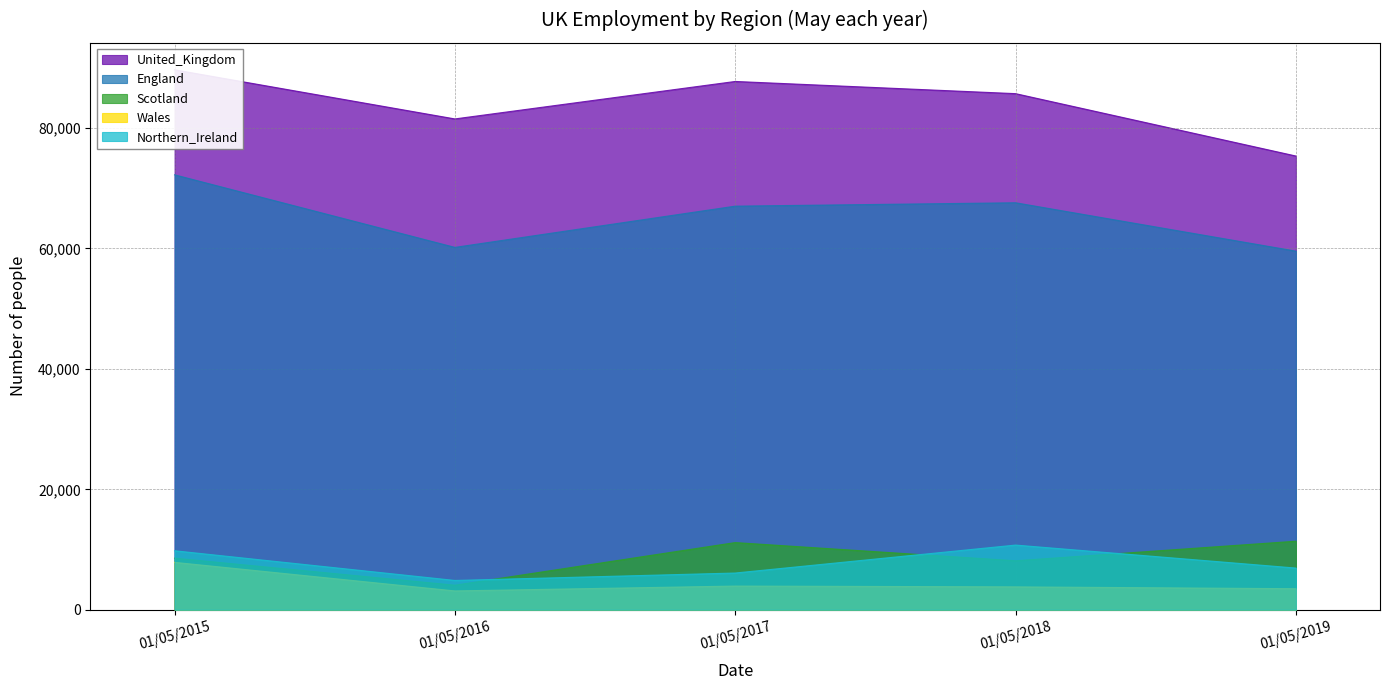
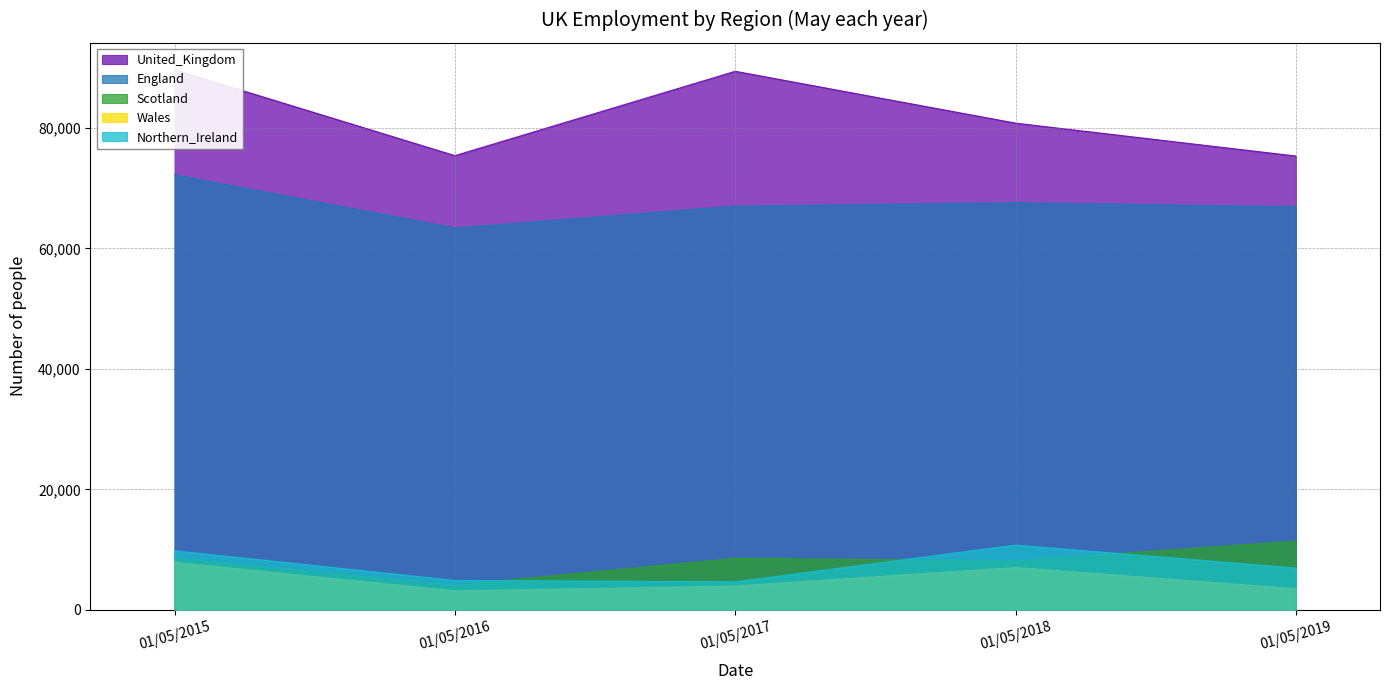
United_Kingdom, 01/05/2016: 82,000 -> 75,000
England, 01/05/2016: 60,000 -> 63,000
United_Kingdom, 01/05/2017: 88,000 -> 89,000
Scotland, 01/05/2017: 11,000 -> 9,000
Northern_Ireland, 01/05/2017: 6,000 -> 5,000
United_Kingdom, 01/05/2018: 86,000 -> 81,000
Wales, 01/05/2018: 4,000 -> 7,000
England, 01/05/2019: 60,000 -> 67,000
